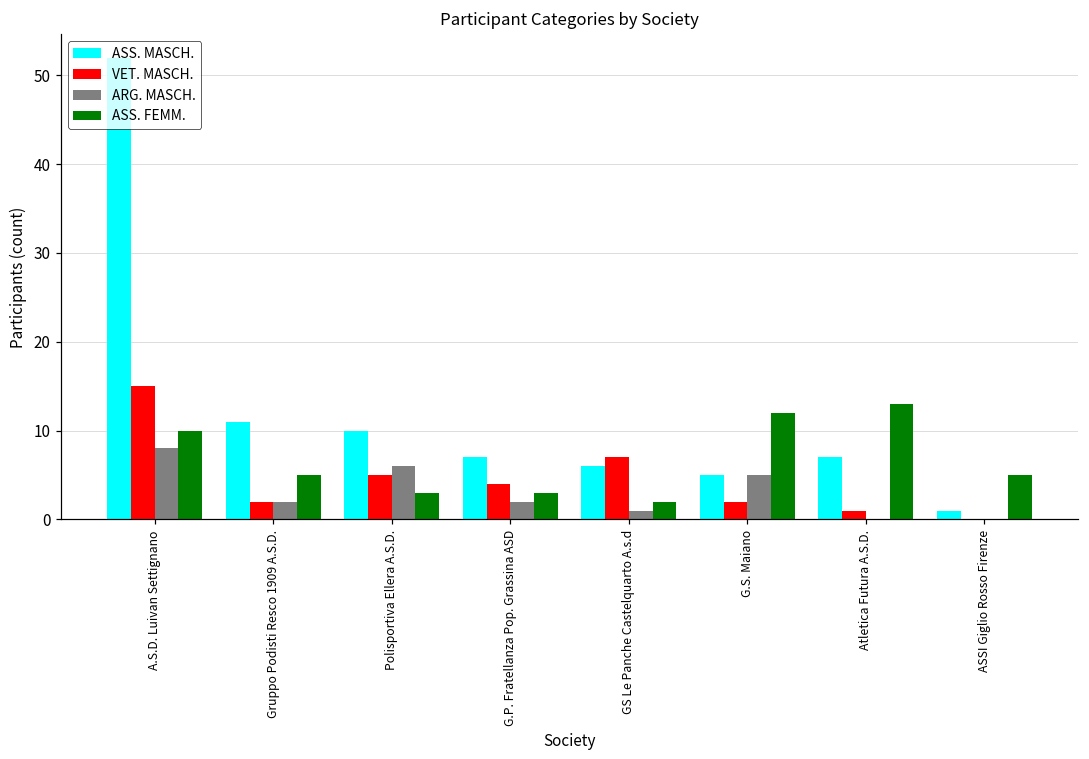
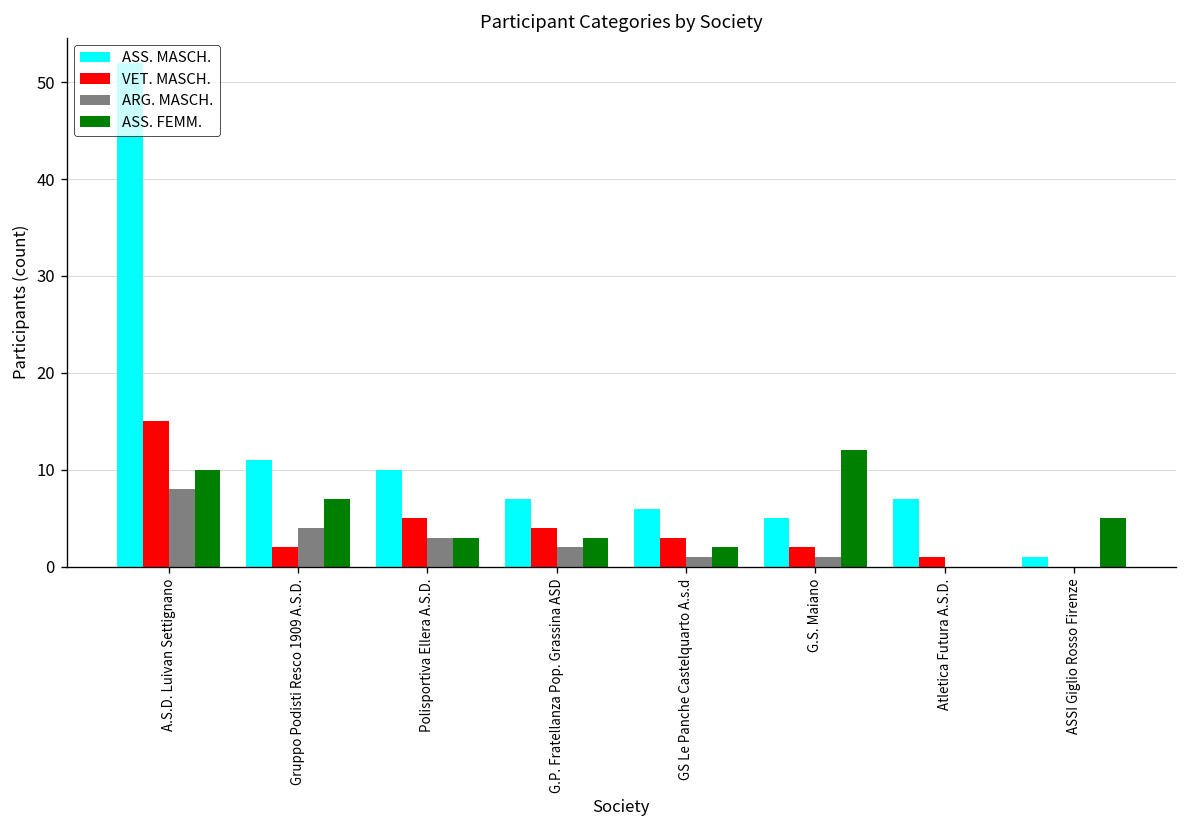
ARG. MASCH., Gruppo Podisti Resco 1909 A.S.D.: 2 -> 4
ASS. FEMM., Gruppo Podisti Resco 1909 A.S.D.: 5 -> 7
ARG. MASCH., Polisportiva Ellera A.S.D.: 6 -> 3
VET. MASCH., GS Le Panche Castelquarto A.s.d: 7 -> 3
ARG. MASCH., G.S. Maiano: 5 -> 1
ASS. FEMM., Atletica Futura A.S.D.: 13 -> 0
